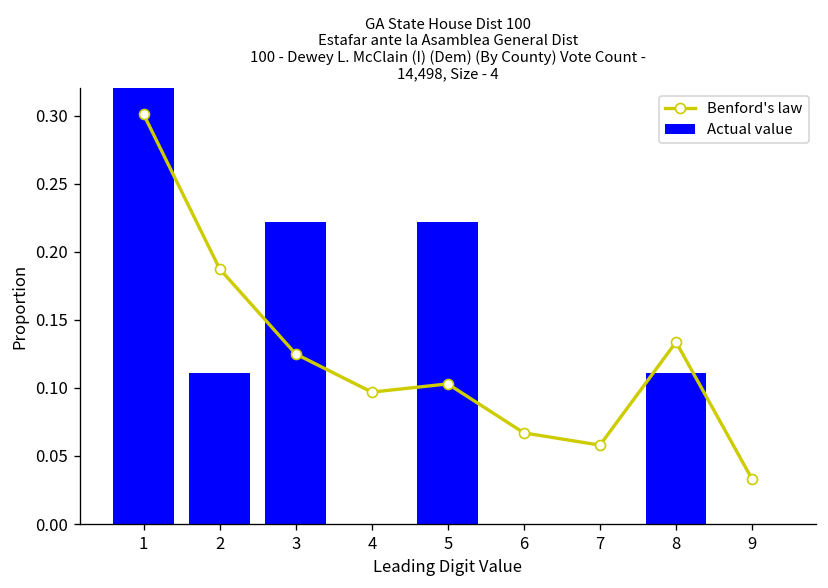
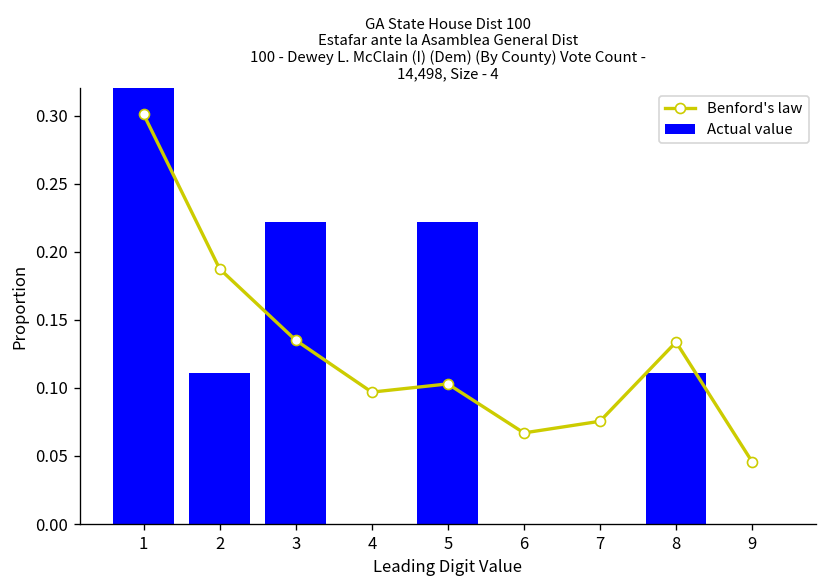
Benford's law, 3: 0.125 -> 0.135
Benford's law, 7: 0.058 -> 0.076
Benford's law, 9: 0.033 -> 0.046
